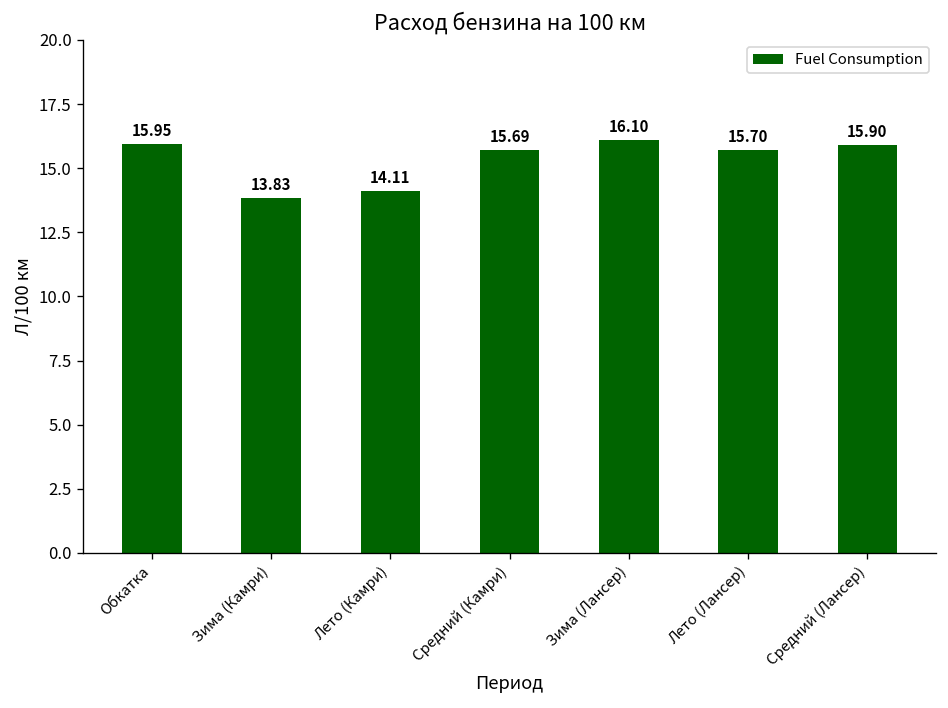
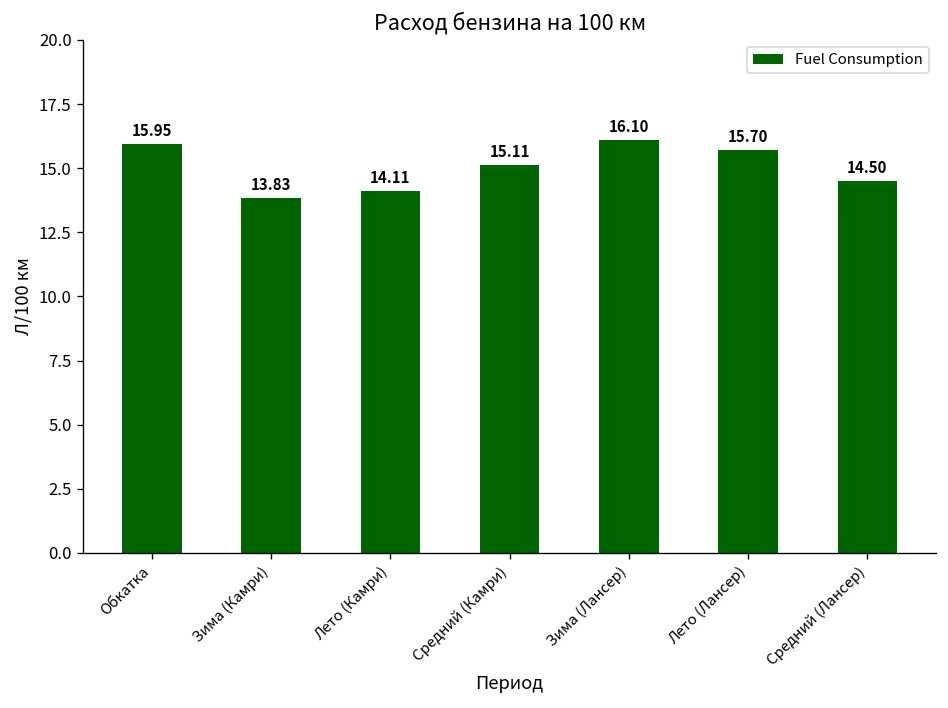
Средний (Камри): 15.69 -> 15.11
Средний (Лансер): 15.90 -> 14.50
